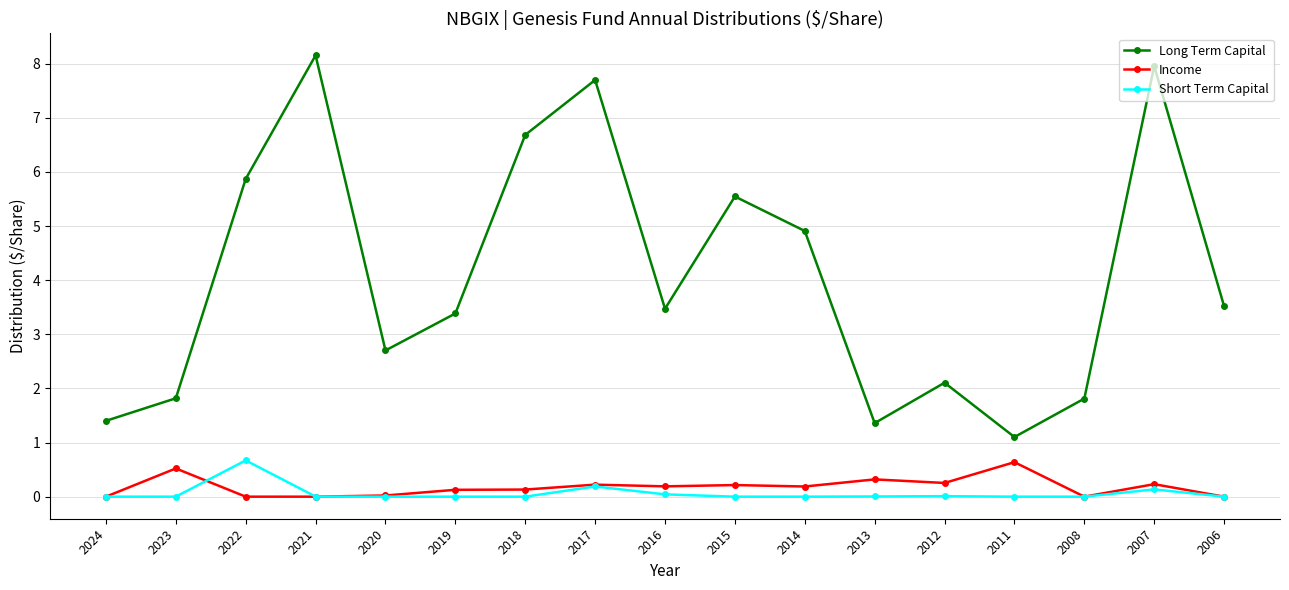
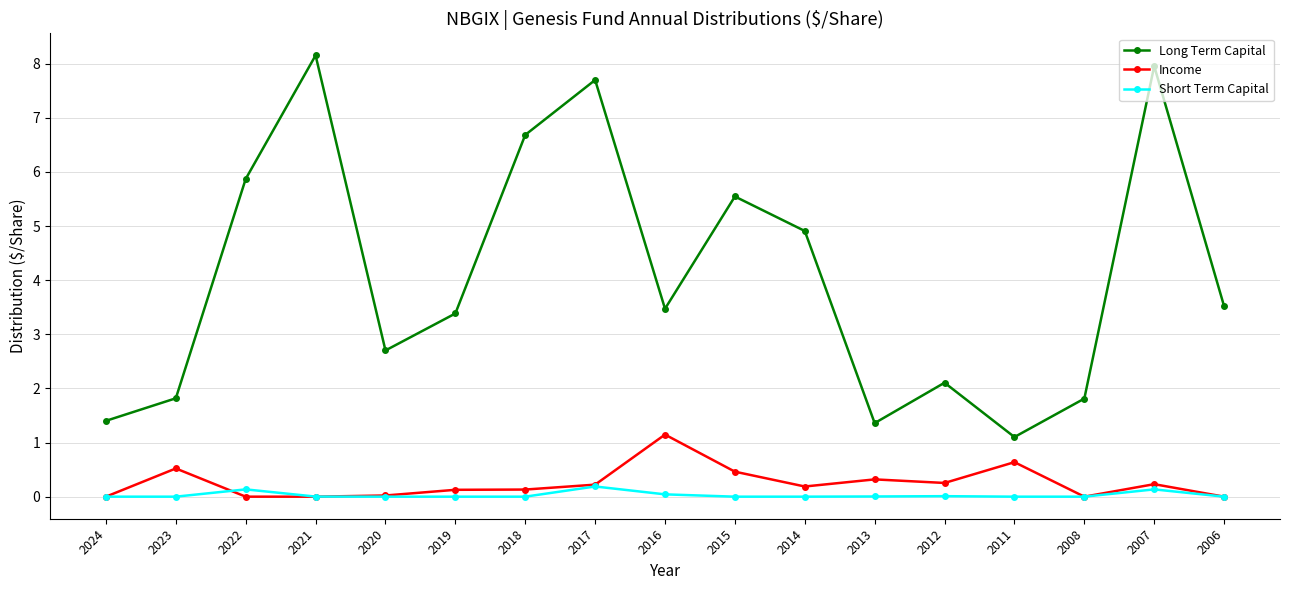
Short Term Capital, 2022: 0.7 -> 0.1
Income, 2016: 0.2 -> 1.1
Income, 2015: 0.2 -> 0.5
